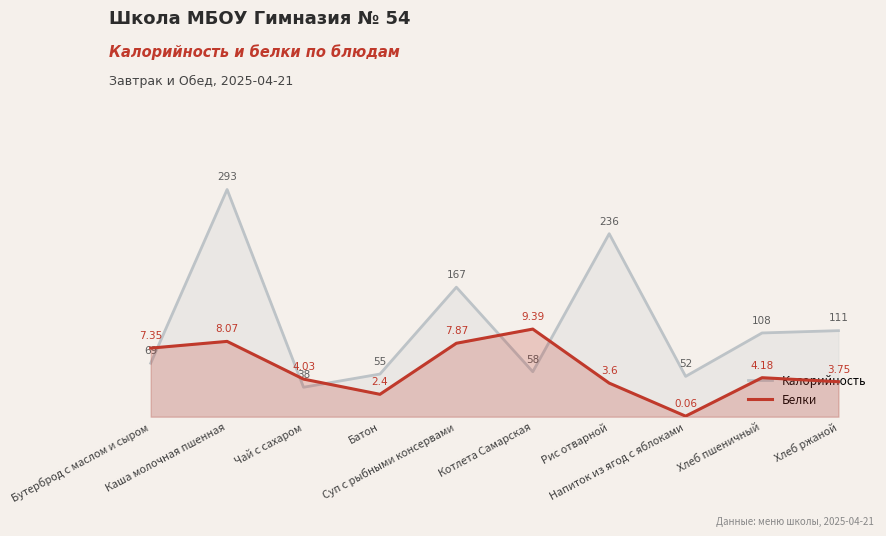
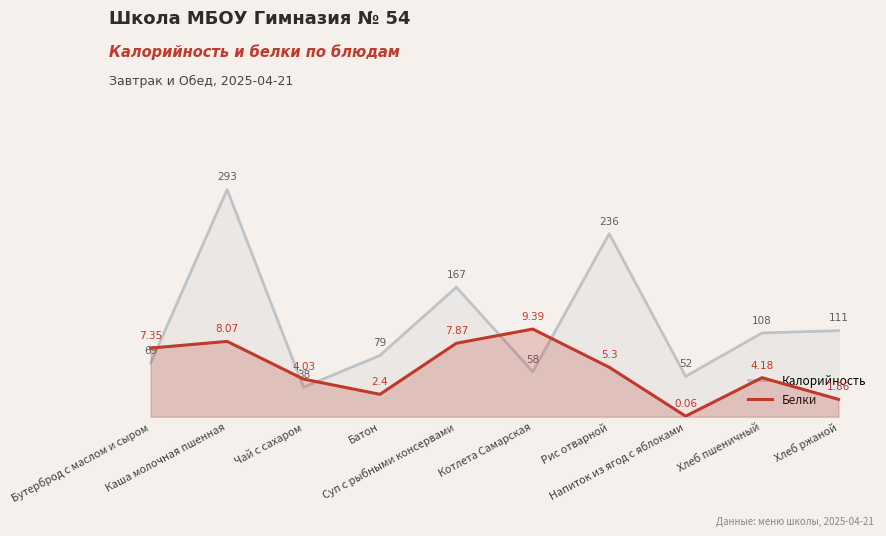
Калорийность, Батон: 55 -> 79
Белки, Рис отварной: 3.6 -> 5.3
Белки, Хлеб ржаной: 3.75 -> 1.86
